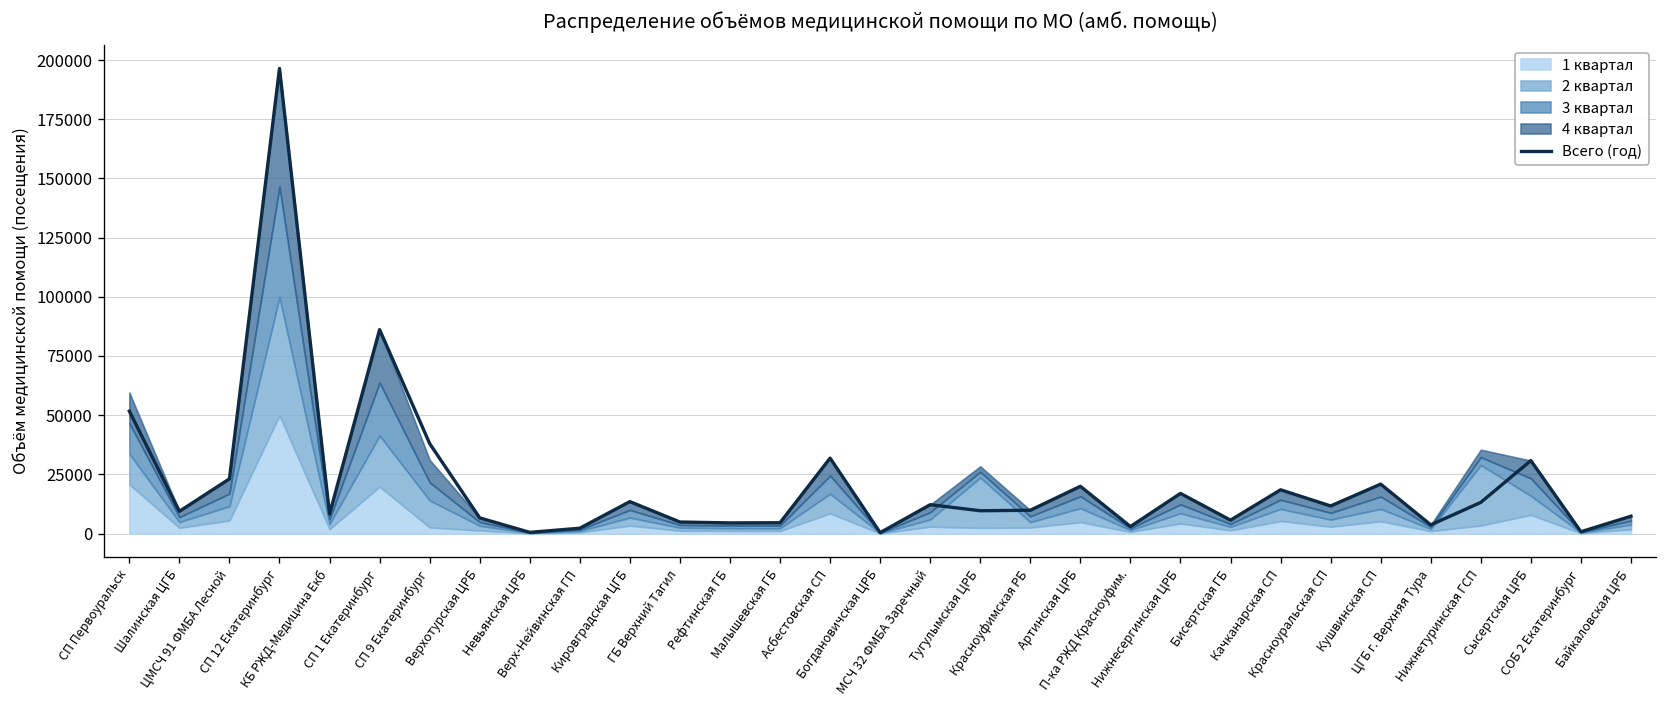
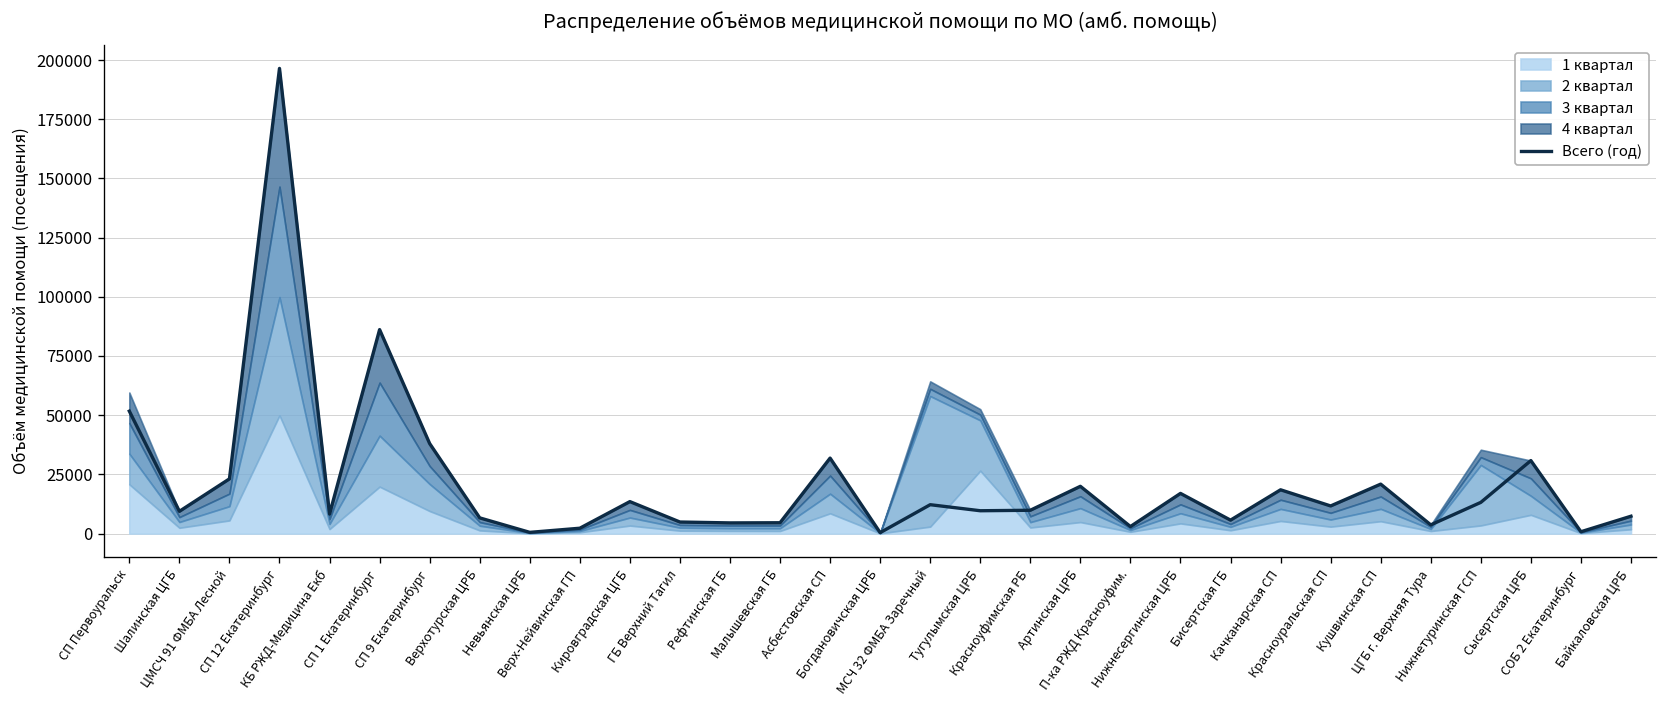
1 квартал, СП 9 Екатеринбург: 3000 -> 10000
2 квартал, МСЧ 32 ФМБА Заречный: 3000 -> 55000
1 квартал, Тугулымская ЦРБ: 2000 -> 27000
